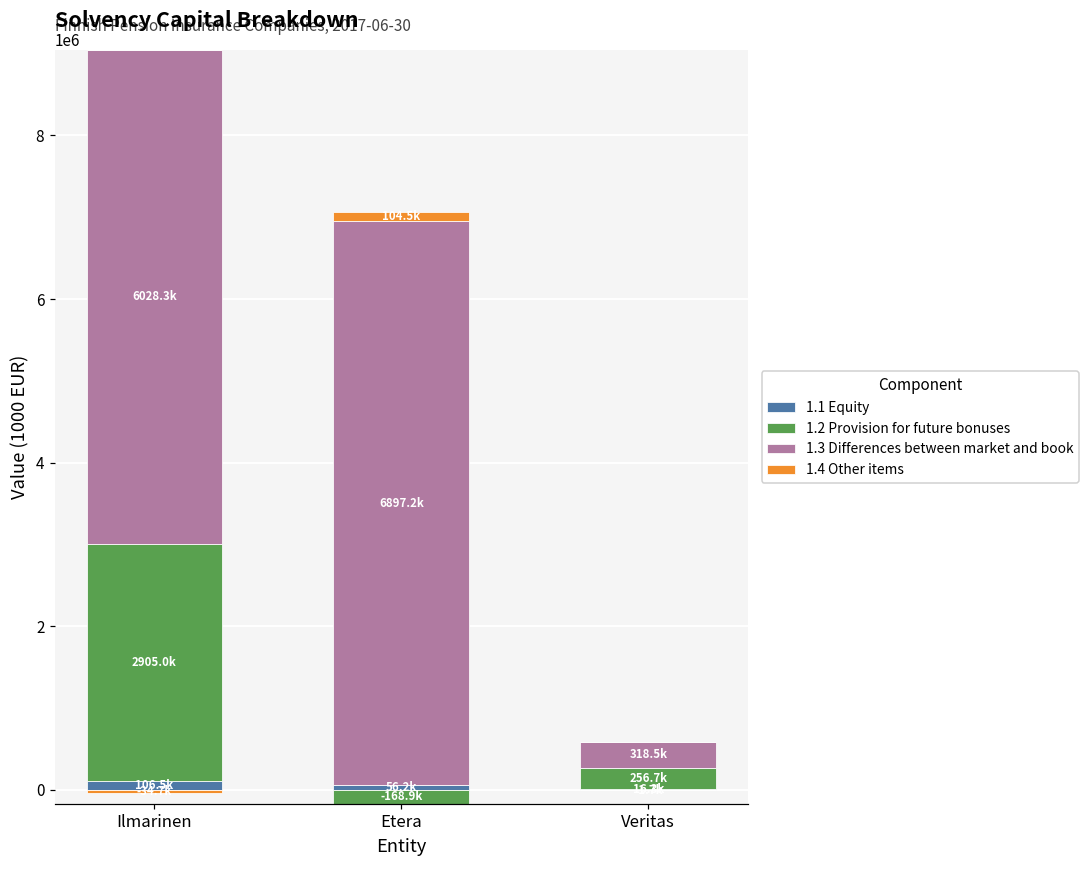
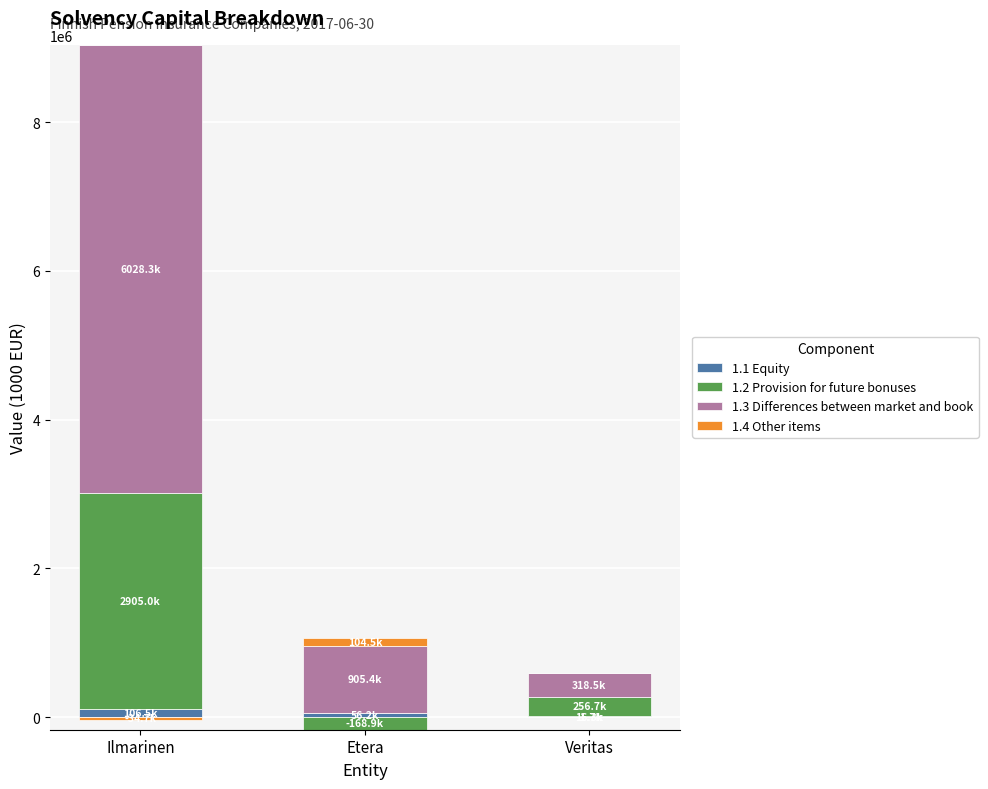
1.3 Differences between market and book, Etera: 6897.2k -> 905.4k
